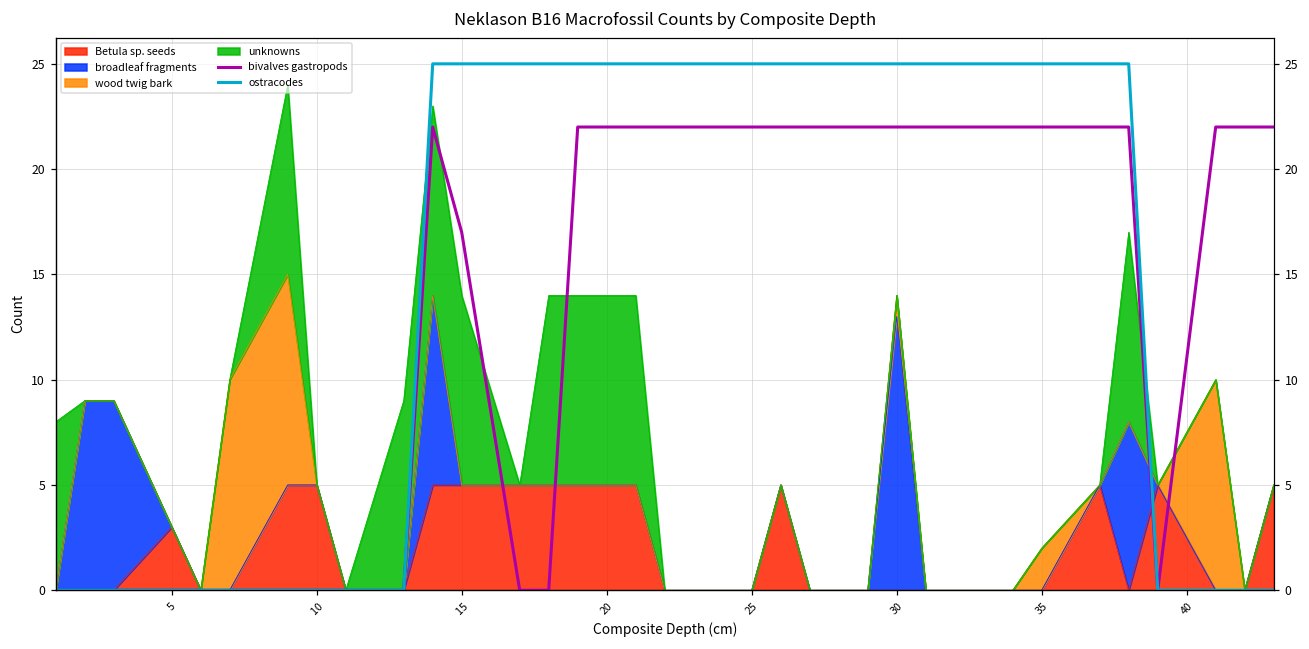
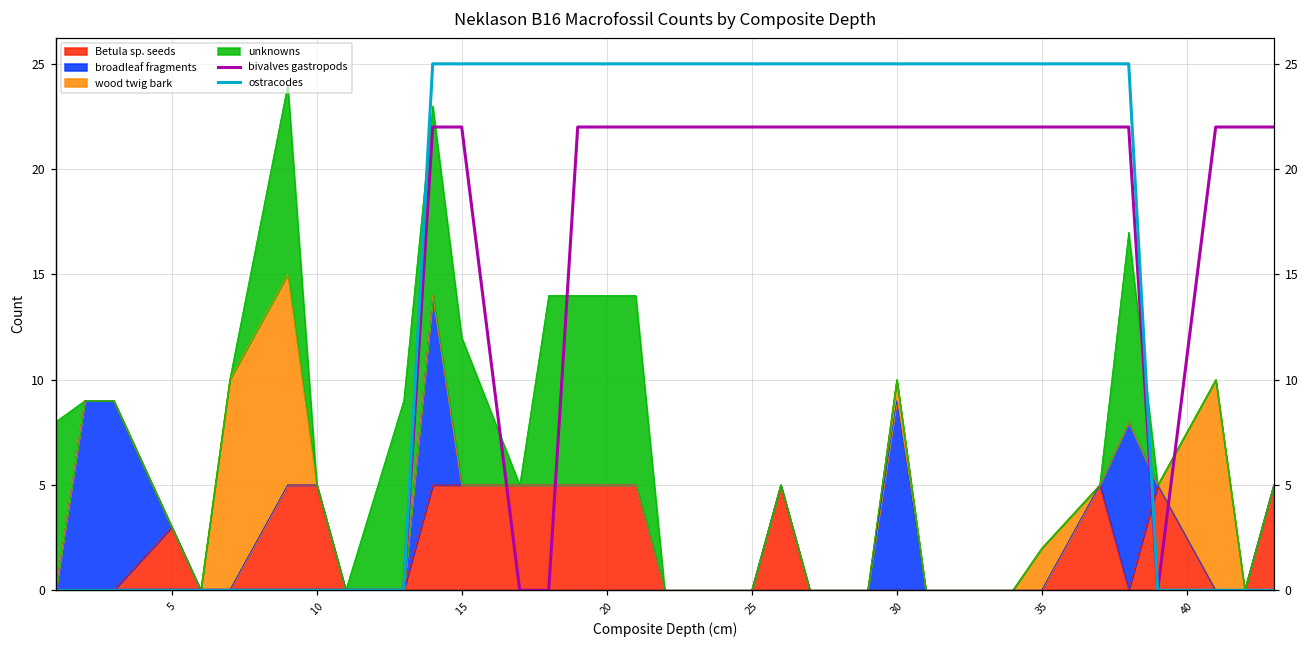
unknowns, 15: 9 -> 7
bivalves gastropods, 15: 17 -> 22
broadleaf fragments, 30: 13 -> 9
